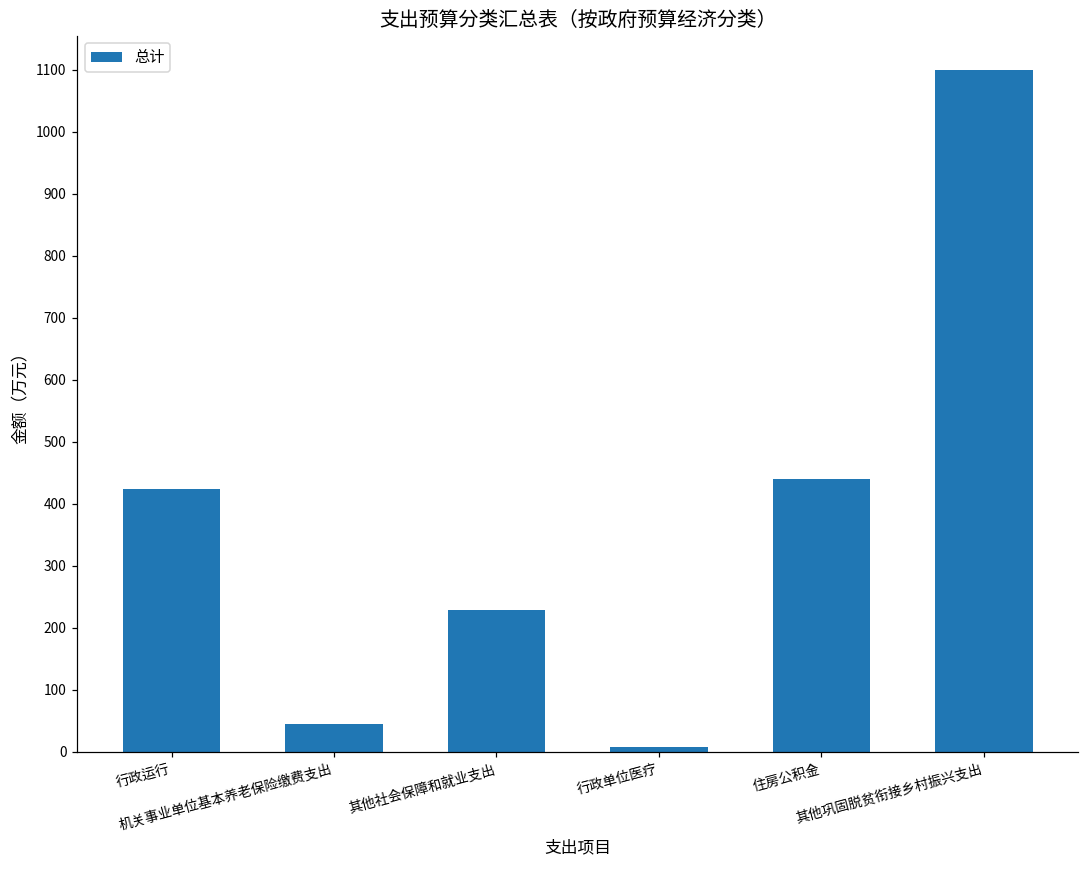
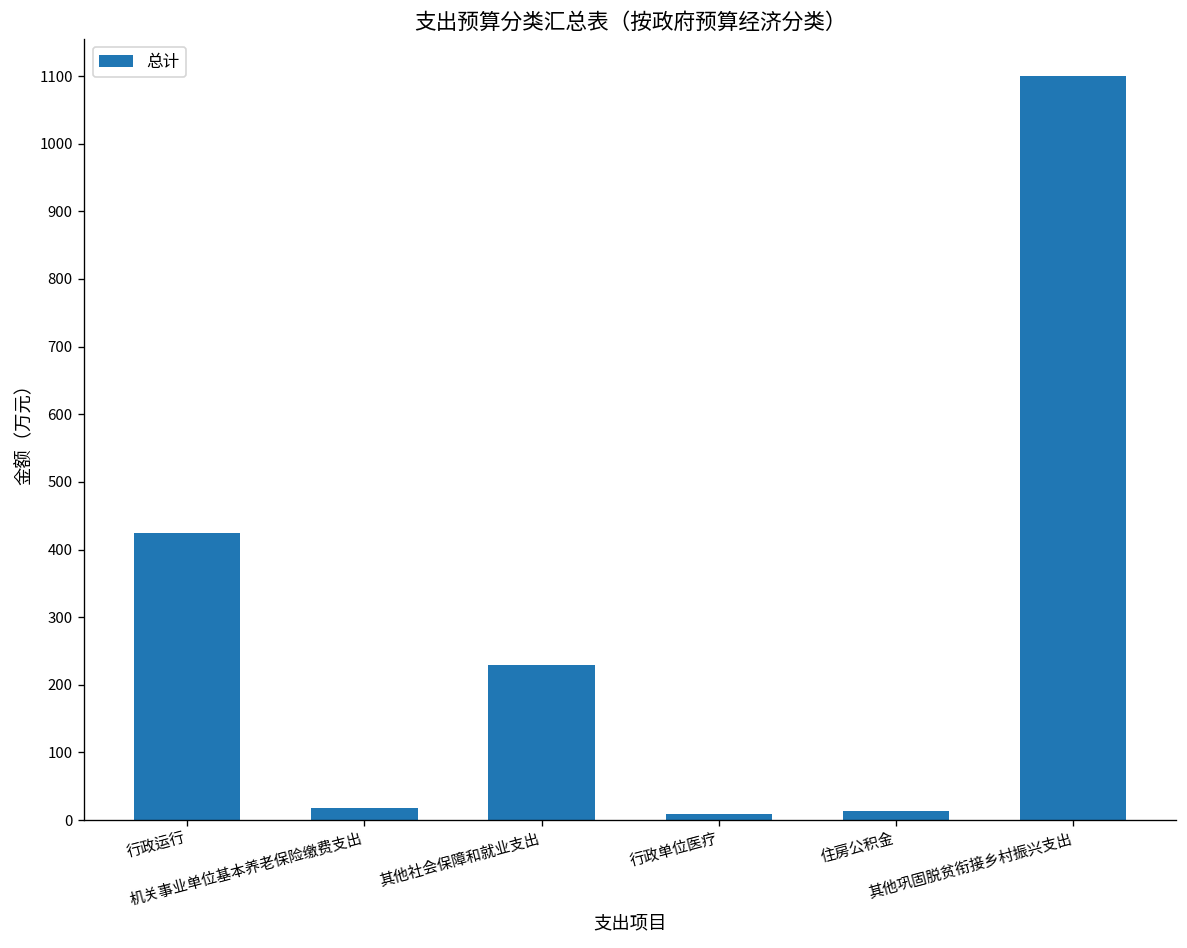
机关事业单位基本养老保险缴费支出: 40 -> 20
住房公积金: 440 -> 10
